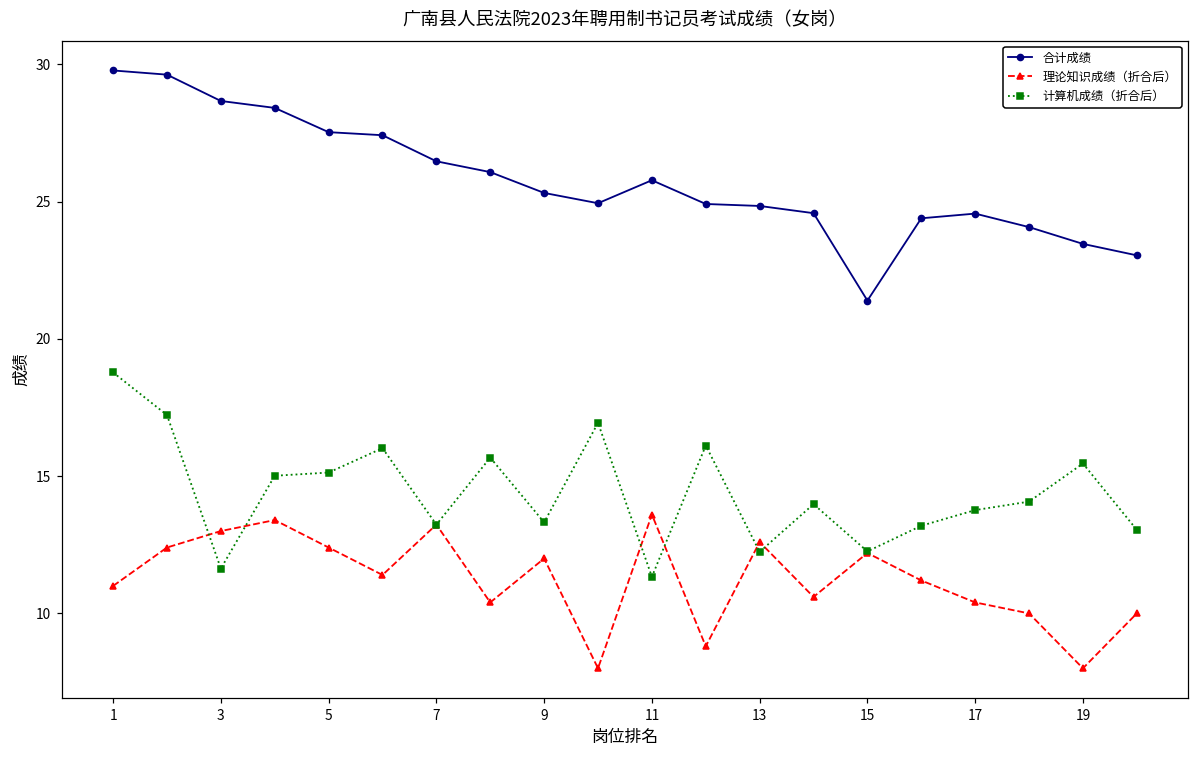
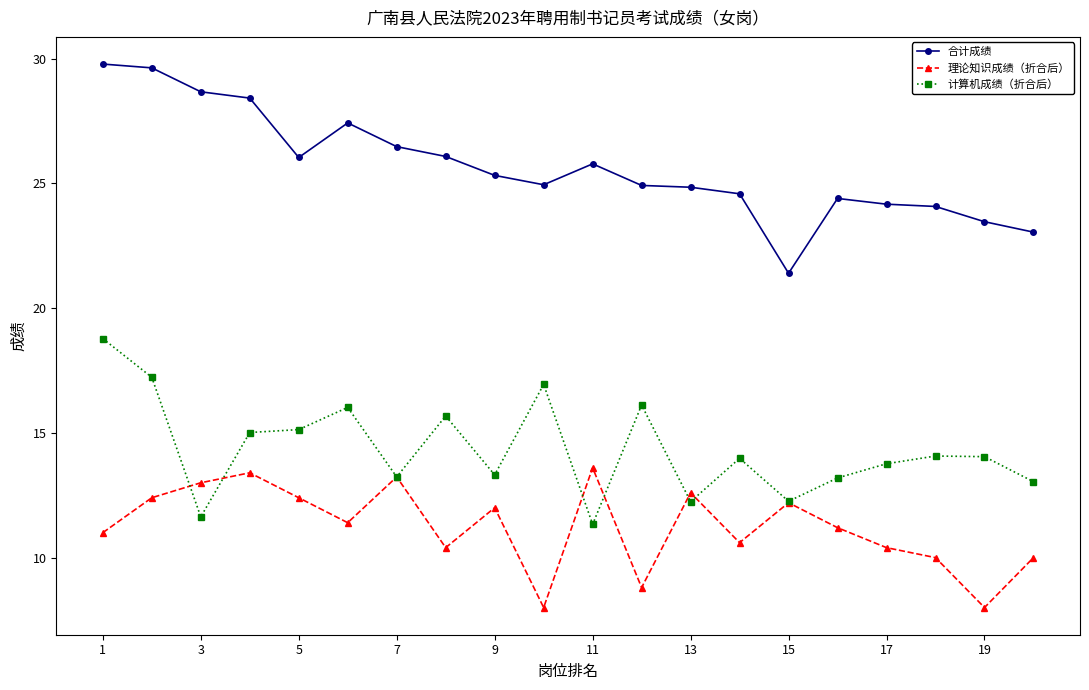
合计成绩, 5: 27.5 -> 26.0
合计成绩, 17: 24.6 -> 24.2
计算机成绩（折合后）, 19: 15.5 -> 14.0
